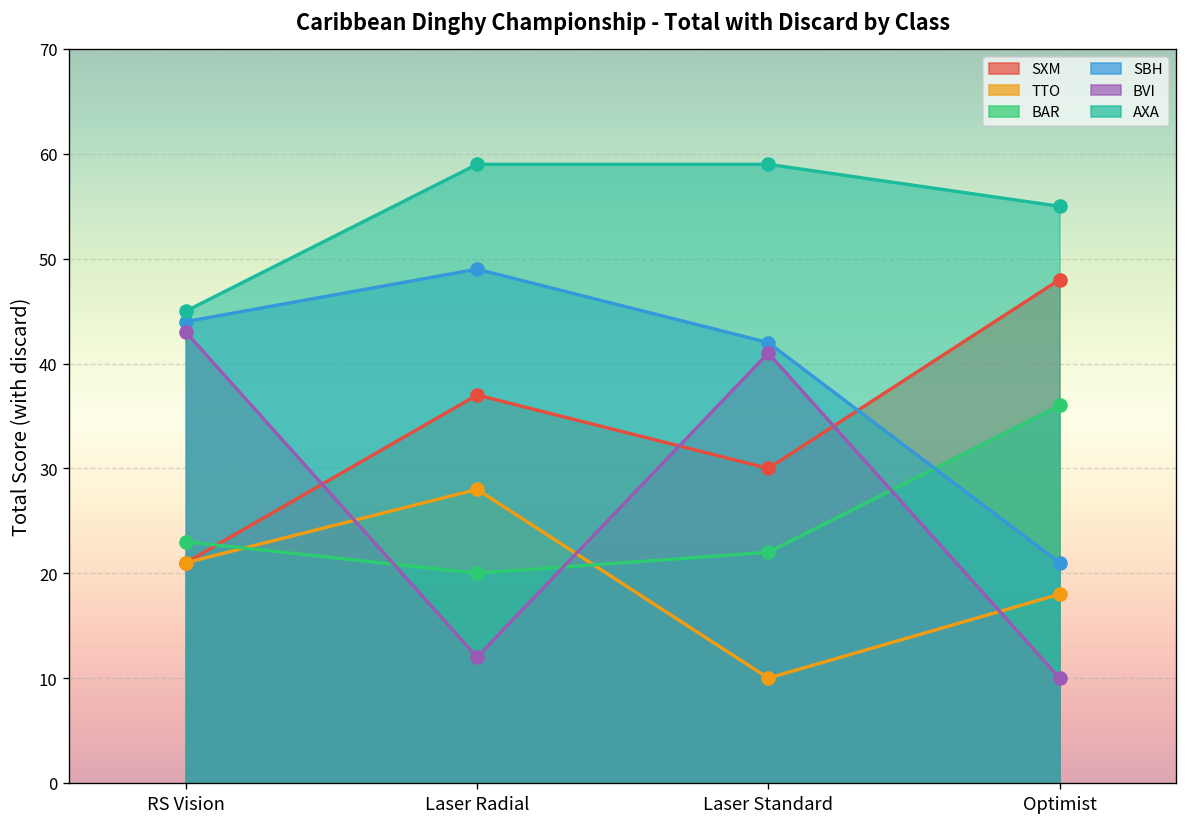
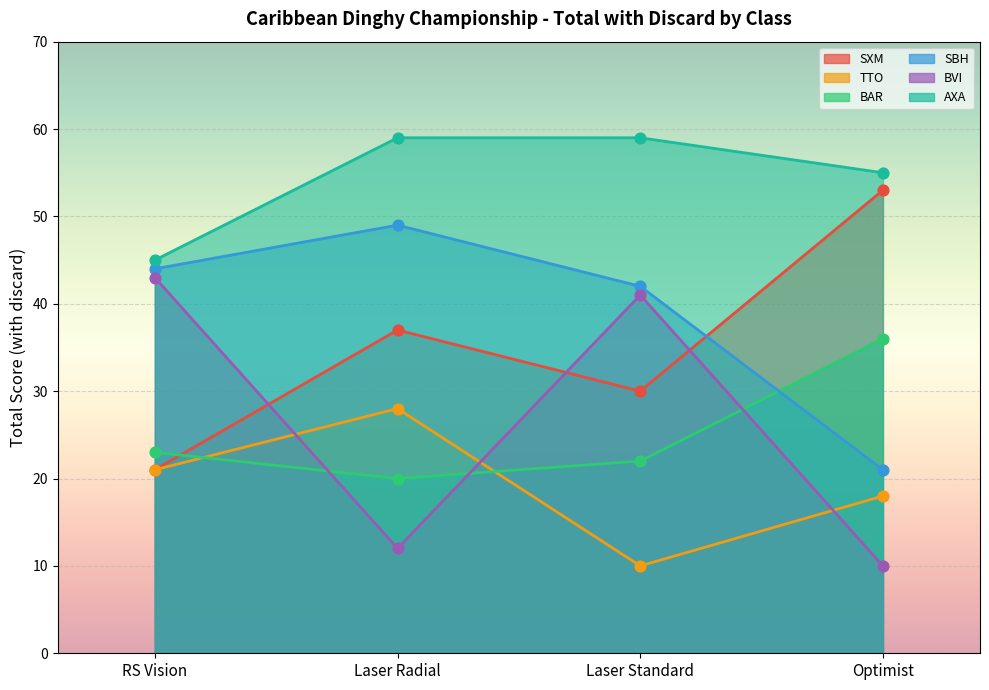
SXM, Optimist: 48 -> 53
